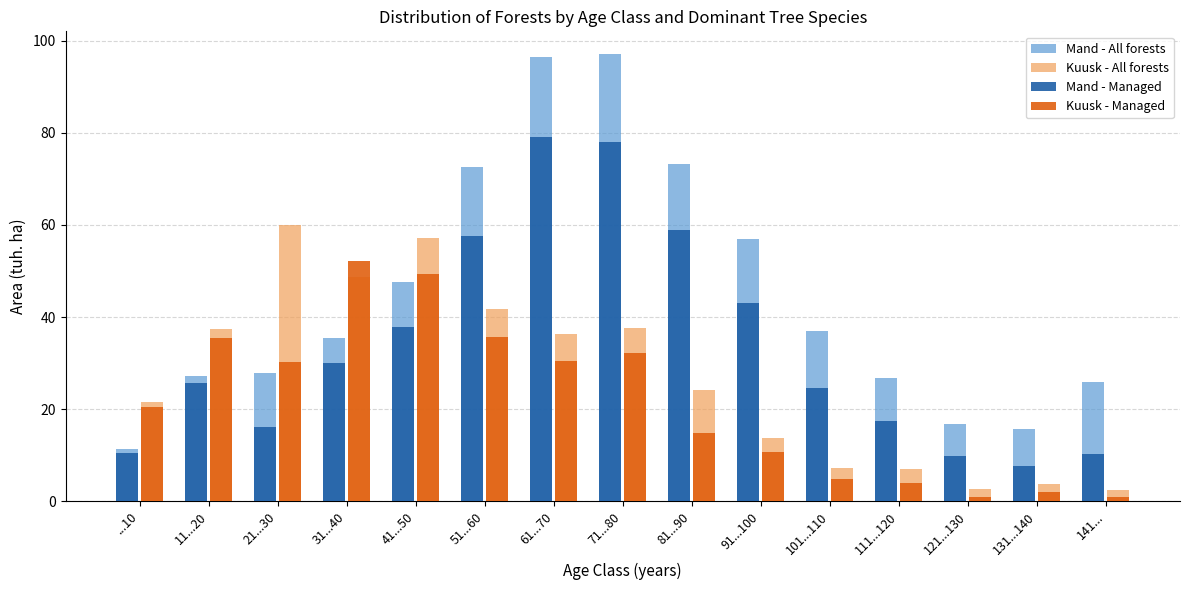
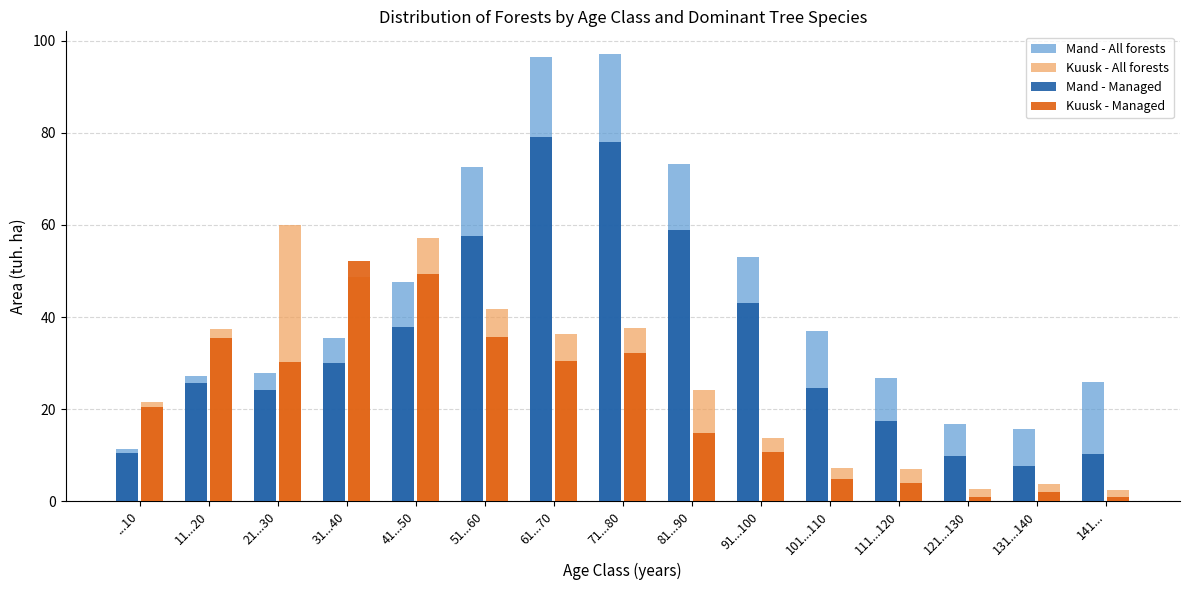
Mand - Managed, 21...30: 16 -> 24
Mand - All forests, 91...100: 57 -> 53
